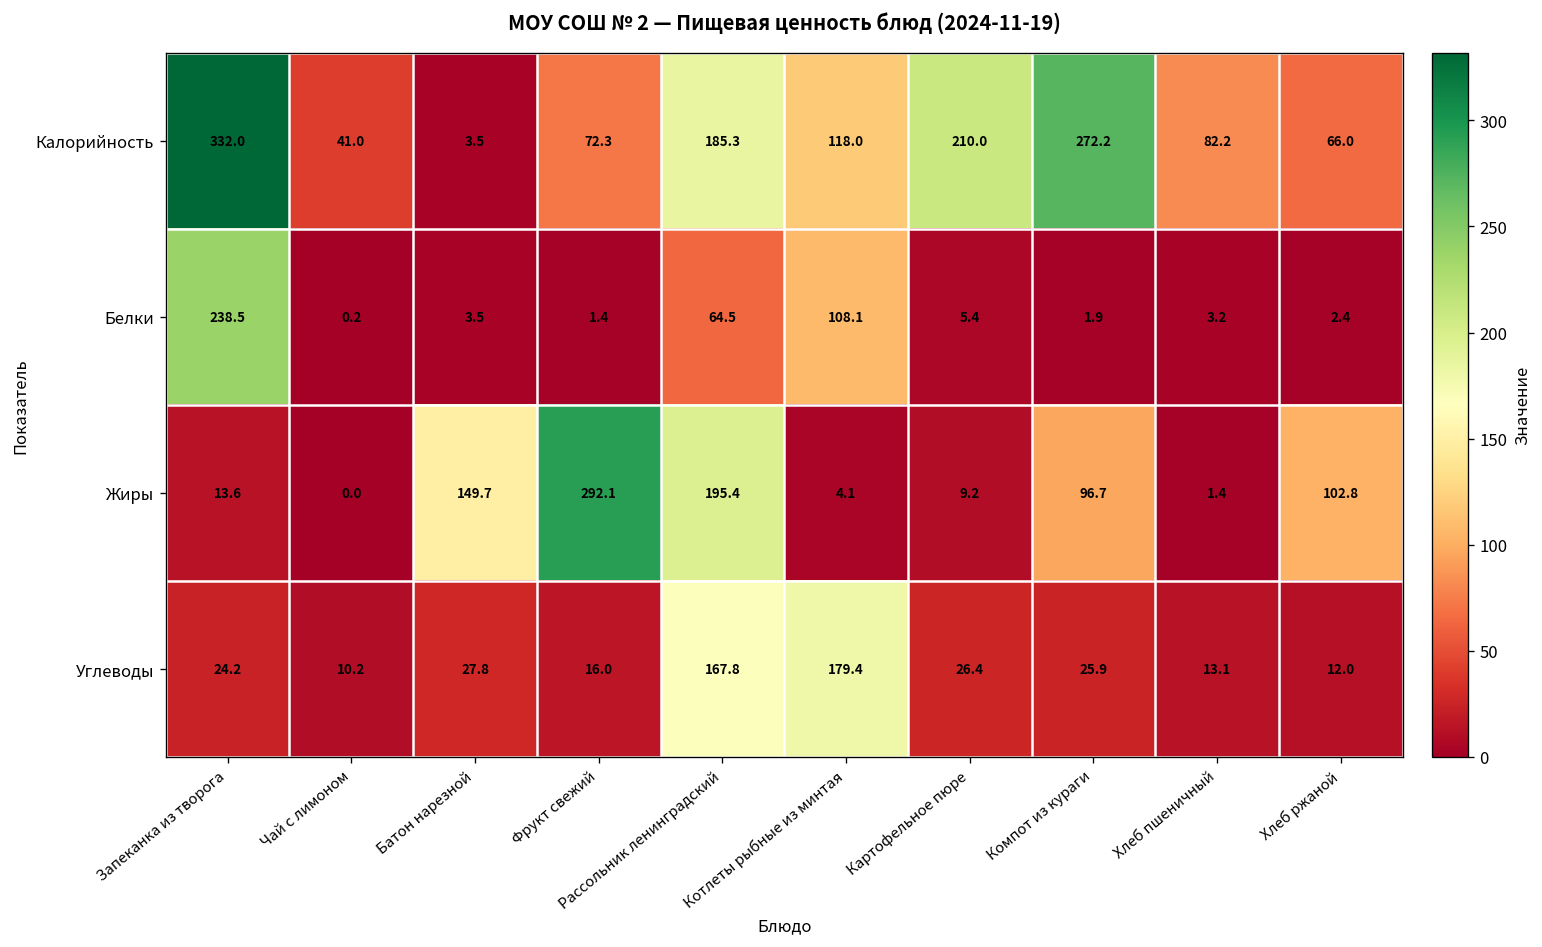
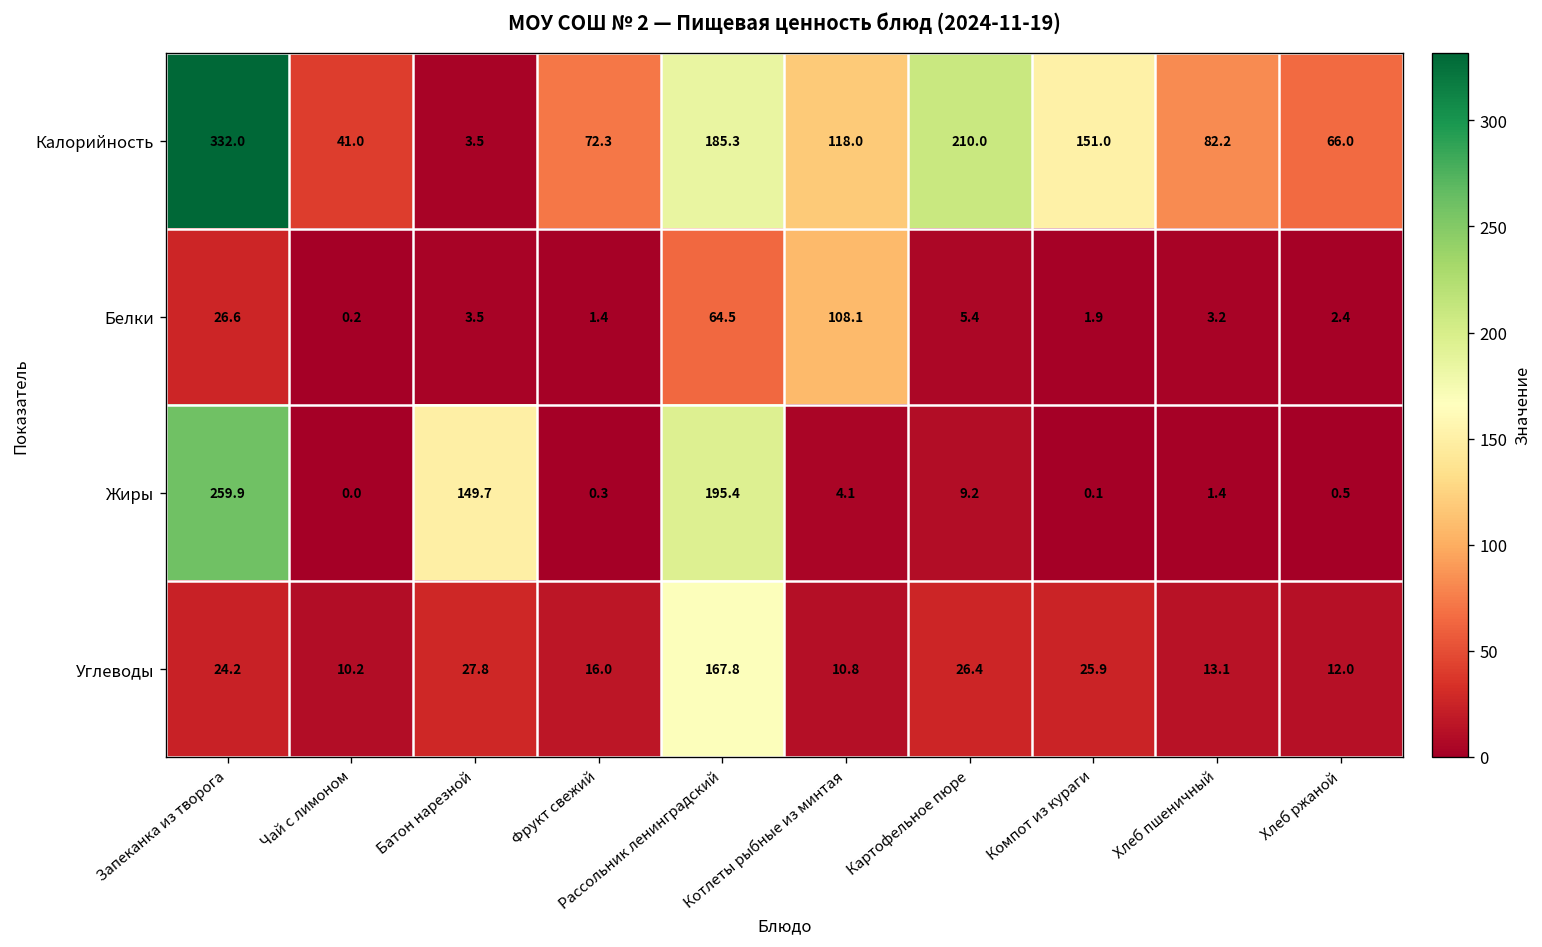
Калорийность, Компот из кураги: 272.2 -> 151.0
Белки, Запеканка из творога: 238.5 -> 26.6
Жиры, Запеканка из творога: 13.6 -> 259.9
Жиры, Фрукт свежий: 292.1 -> 0.3
Жиры, Компот из кураги: 96.7 -> 0.1
Жиры, Хлеб ржаной: 102.8 -> 0.5
Углеводы, Котлеты рыбные из минтая: 179.4 -> 10.8
